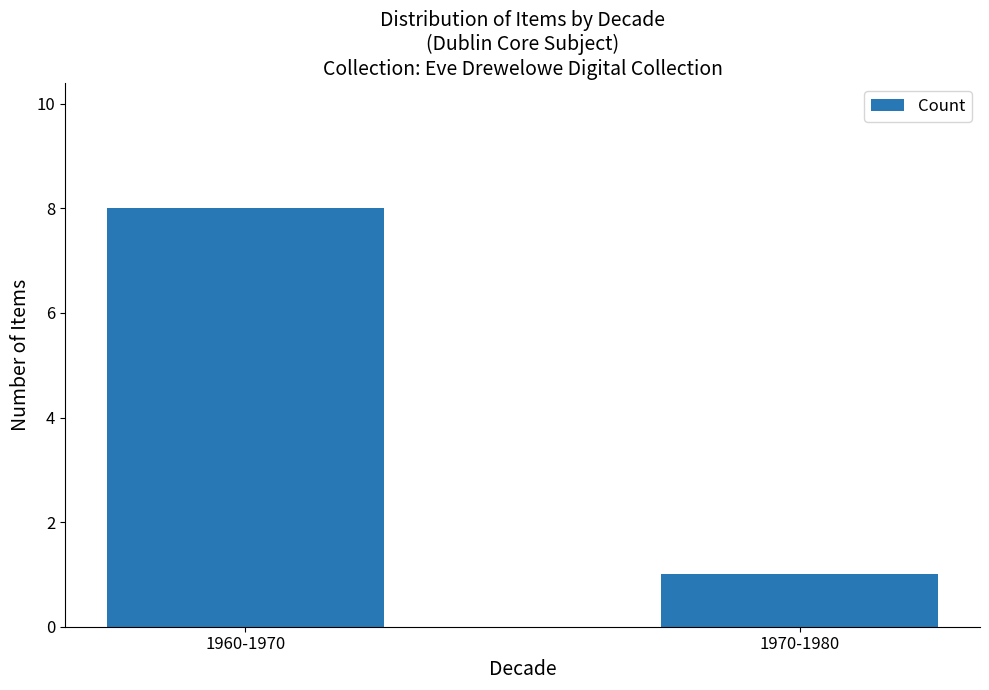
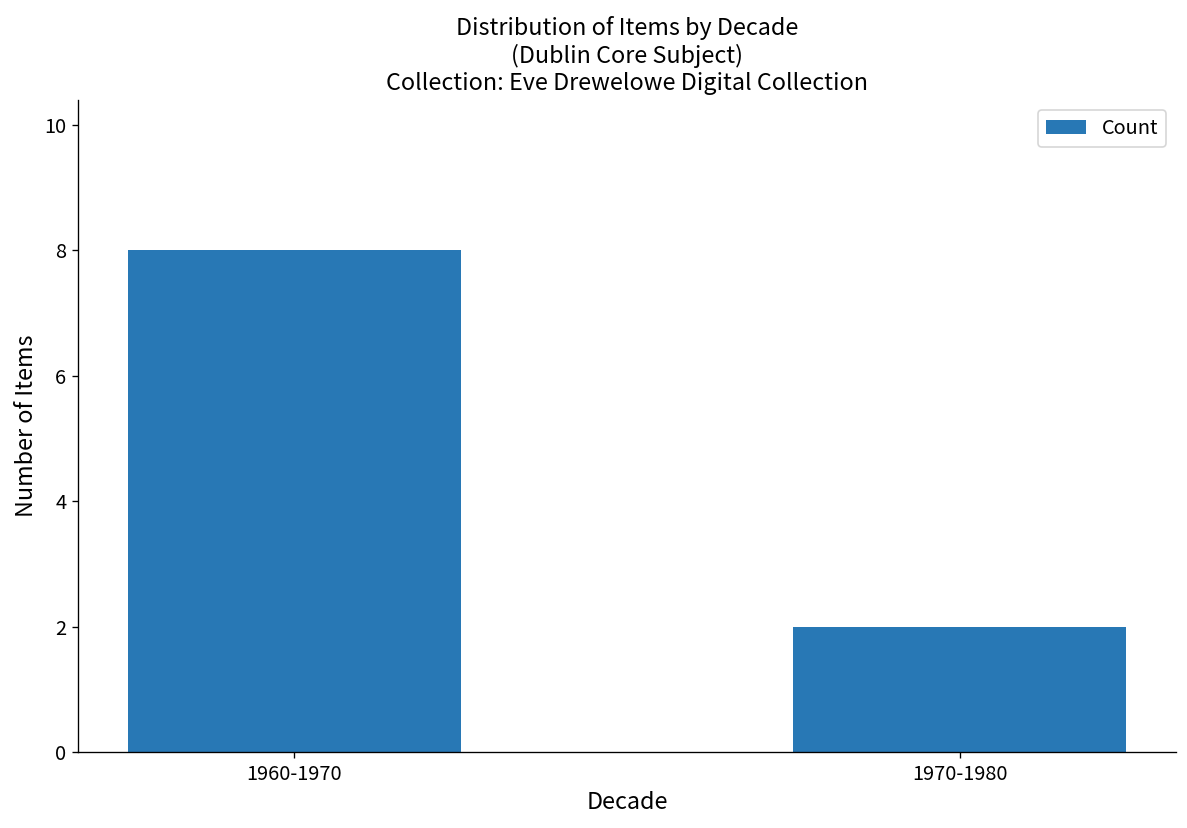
1970-1980: 1 -> 2
